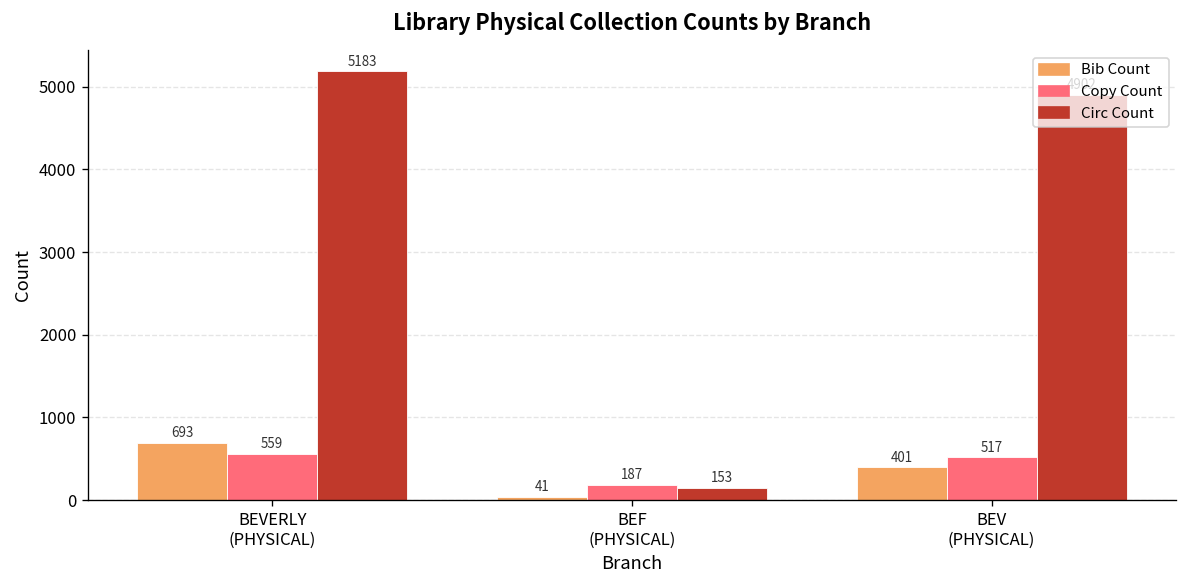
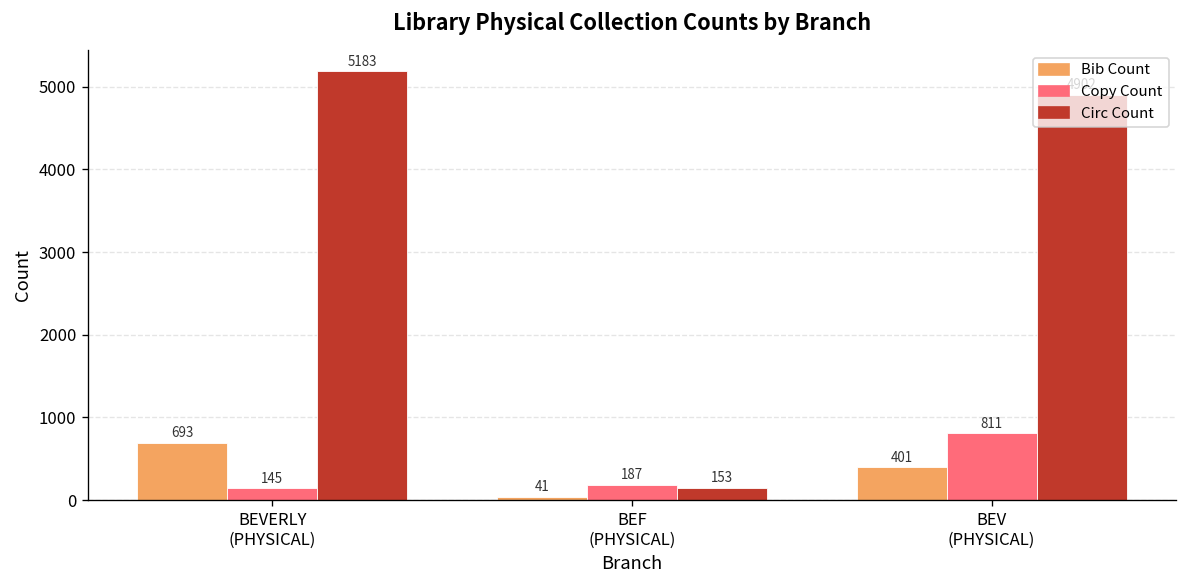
Copy Count, BEVERLY (PHYSICAL): 559 -> 145
Copy Count, BEV (PHYSICAL): 517 -> 811
